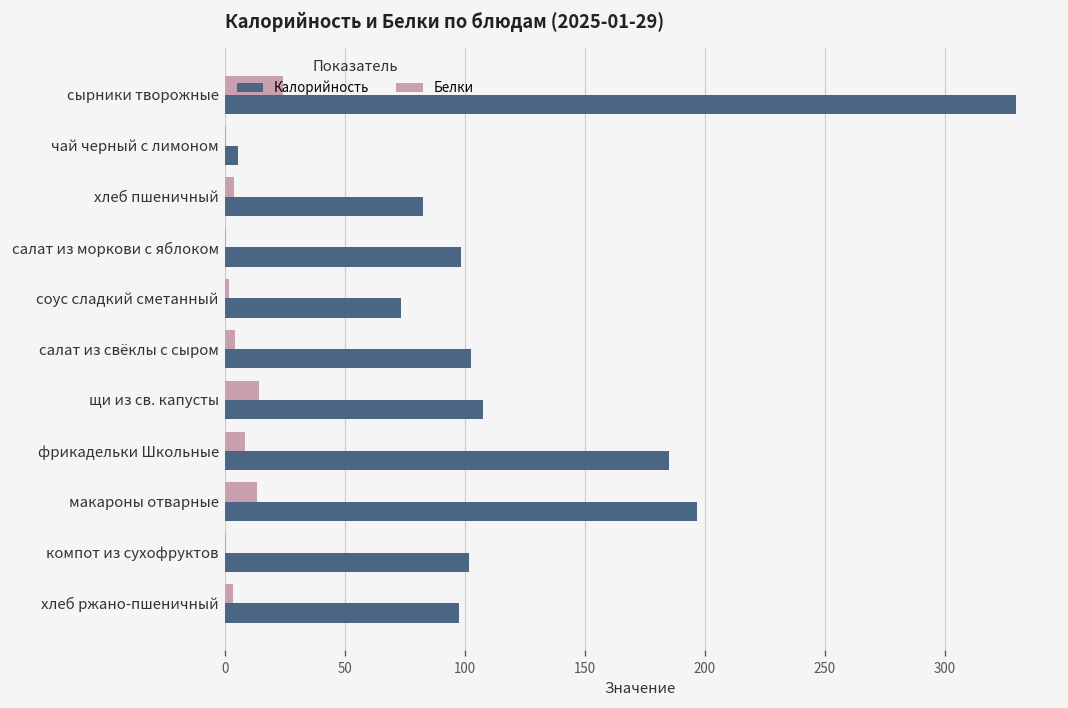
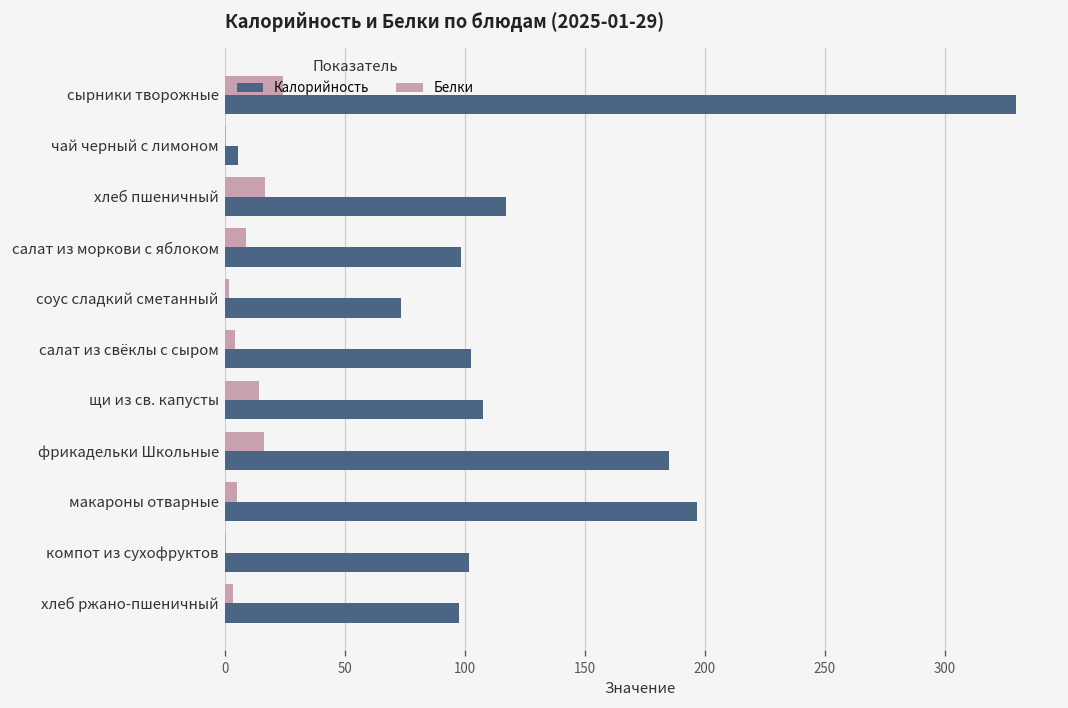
Белки, хлеб пшеничный: 4 -> 17
Калорийность, хлеб пшеничный: 83 -> 117
Белки, салат из моркови с яблоком: 1 -> 9
Белки, фрикадельки Школьные: 9 -> 17
Белки, макароны отварные: 14 -> 5
